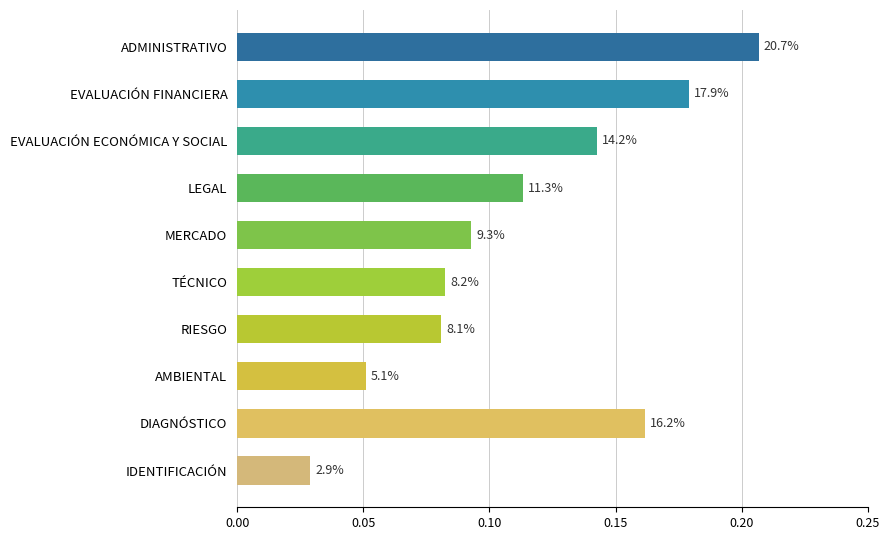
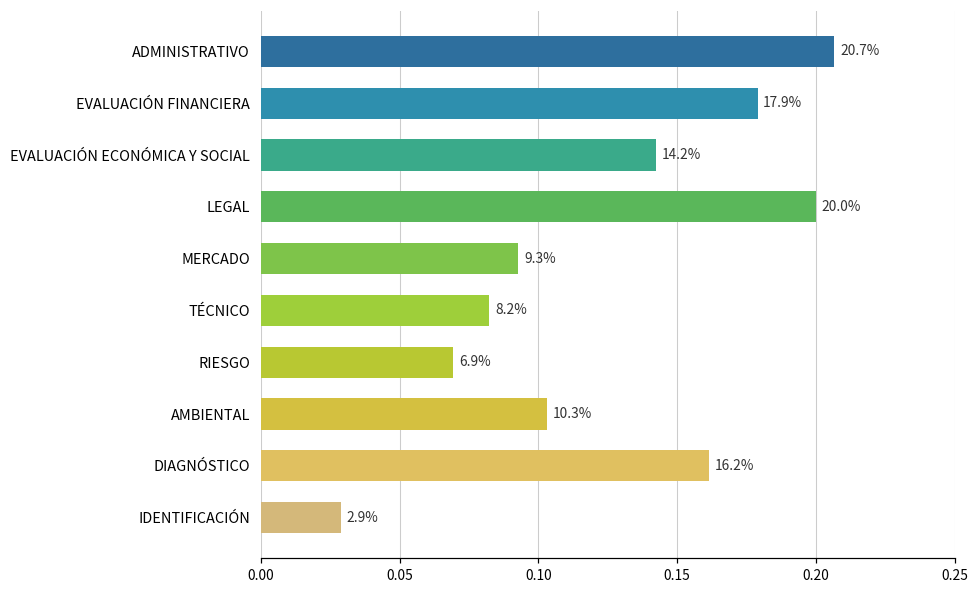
LEGAL: 11.3% -> 20.0%
RIESGO: 8.1% -> 6.9%
AMBIENTAL: 5.1% -> 10.3%
